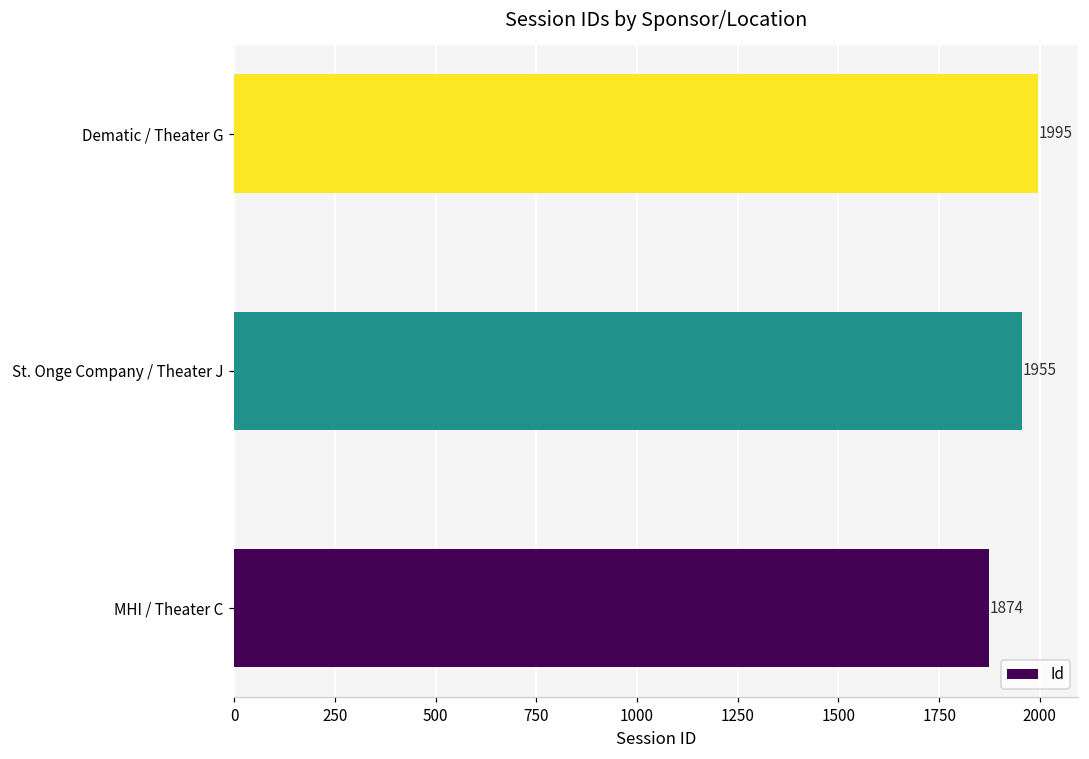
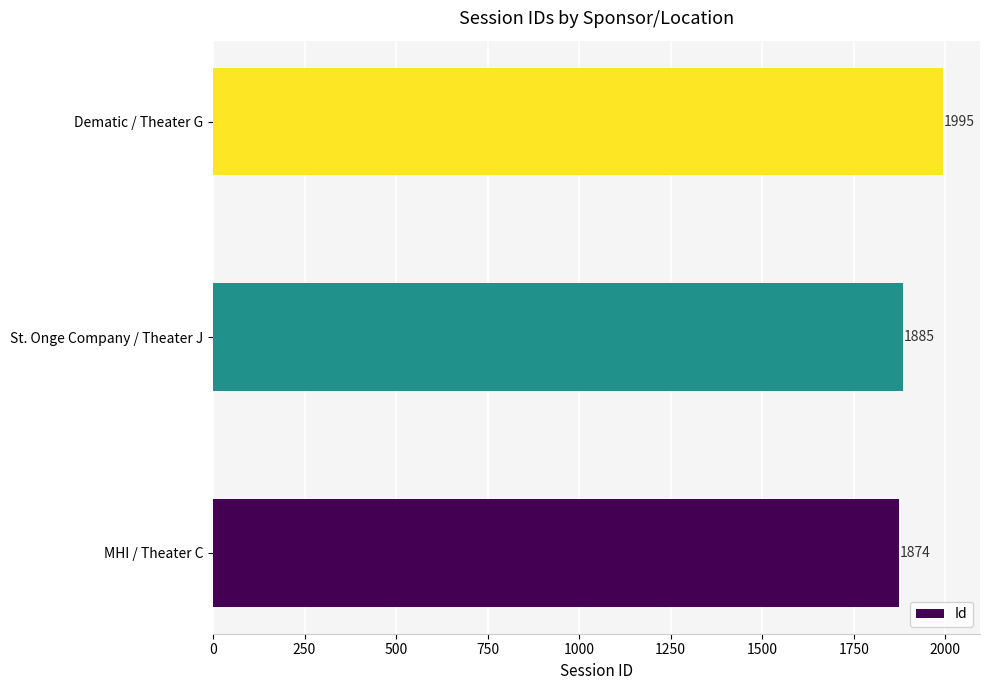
St. Onge Company / Theater J: 1955 -> 1885
